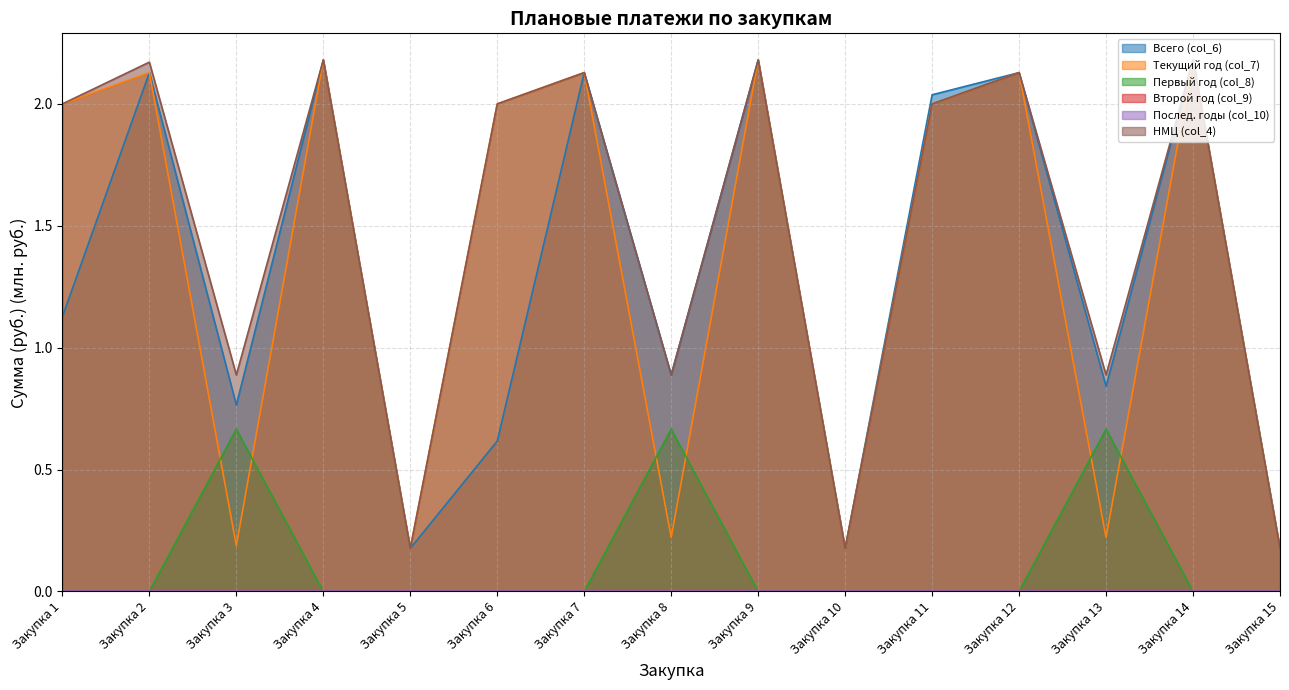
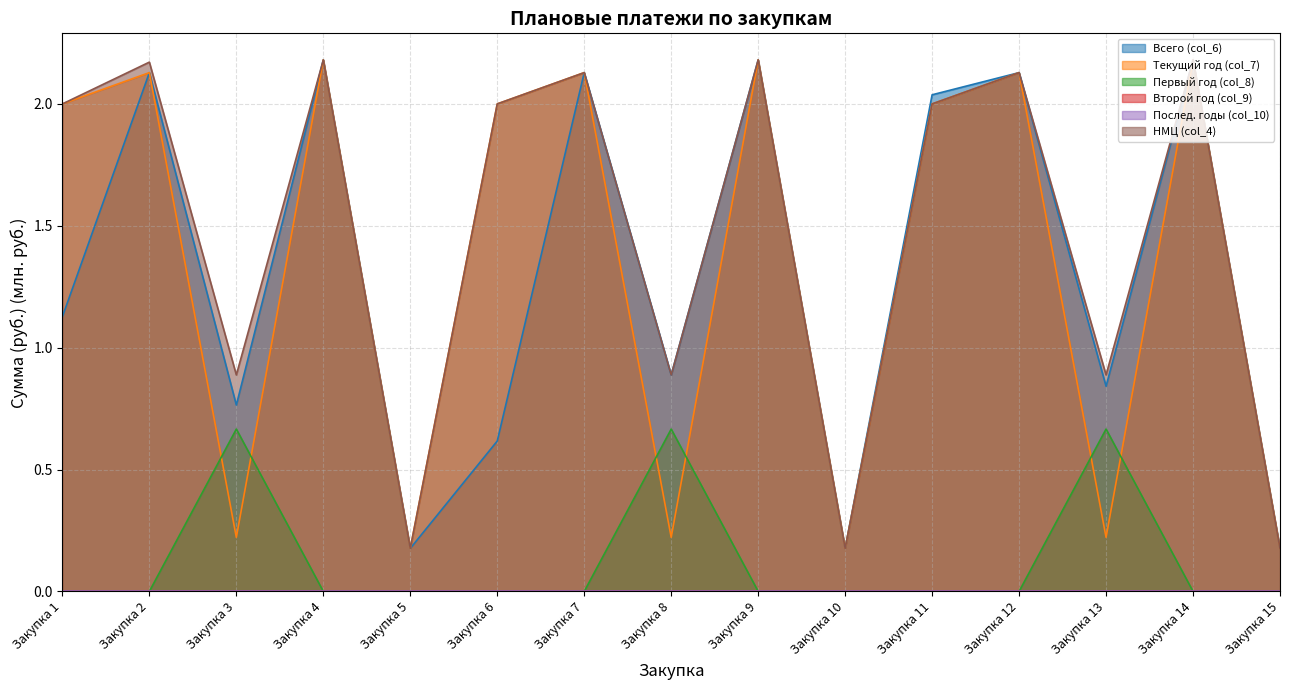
Текущий год (col_7), Закупка 3: 0.19 -> 0.22
